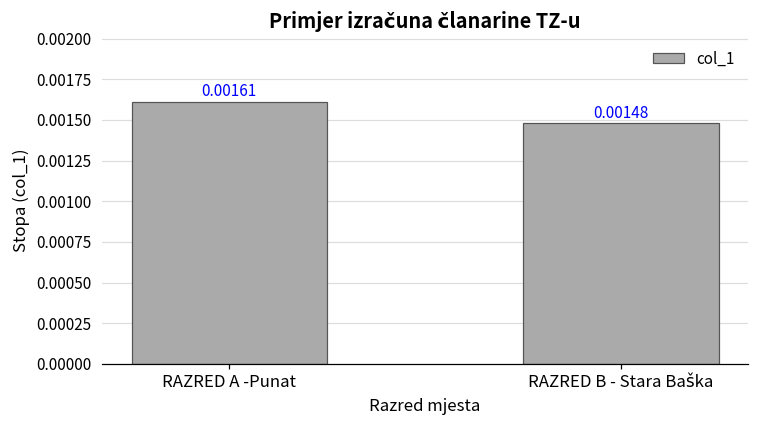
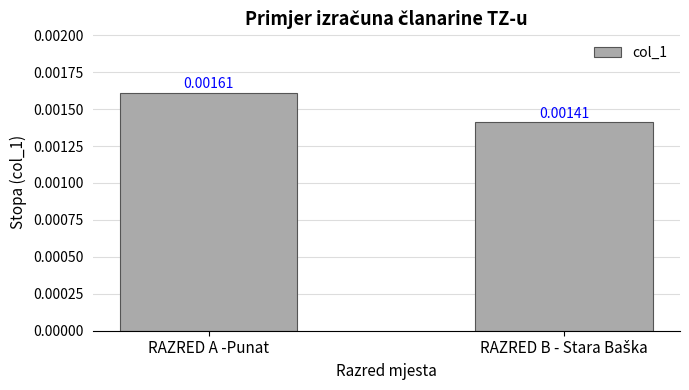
RAZRED B - Stara Baška: 0.00148 -> 0.00141
